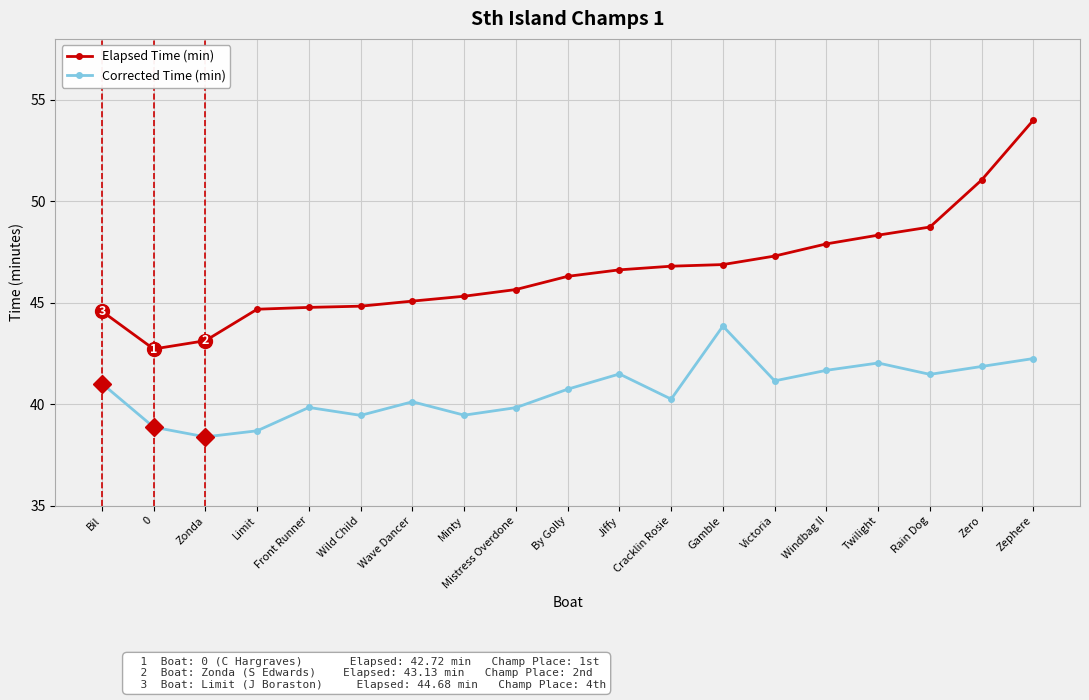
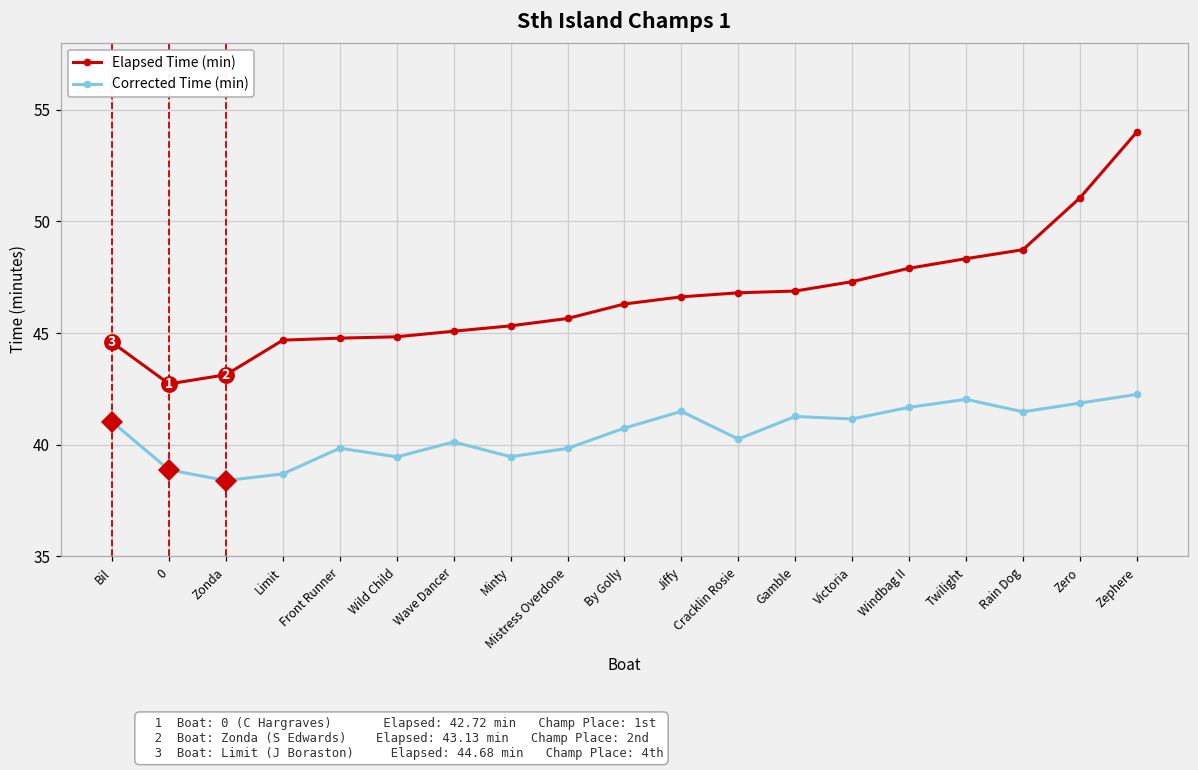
Corrected Time (min), Gamble: 43.9 -> 41.3
